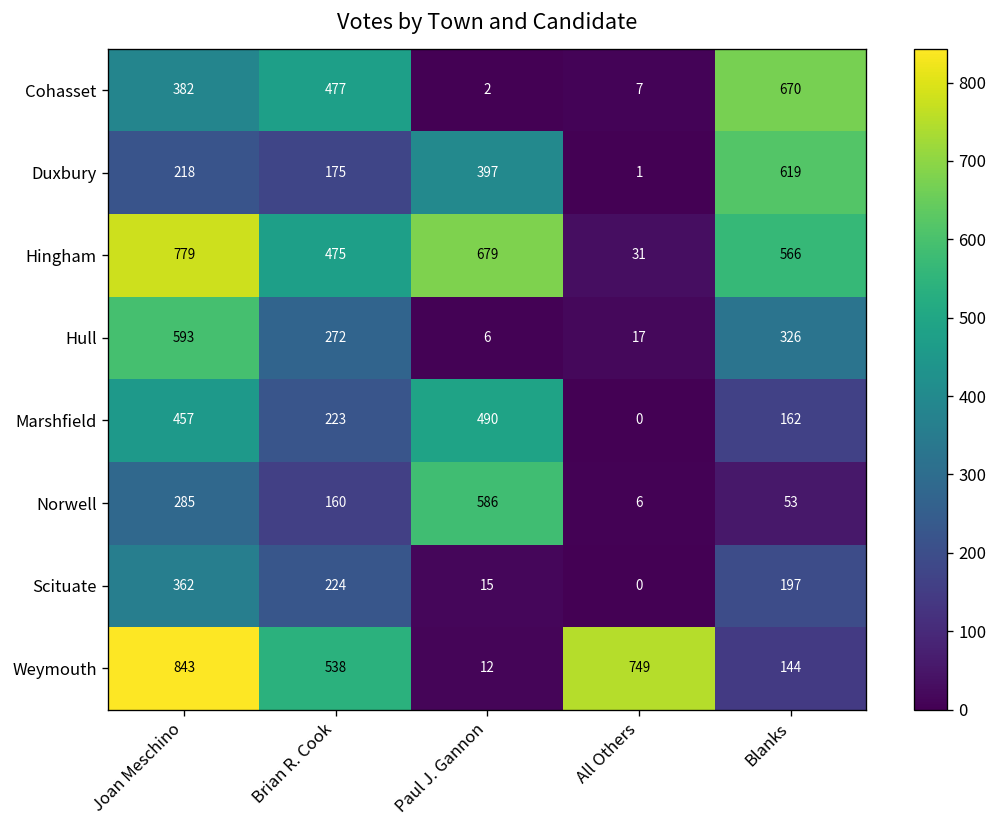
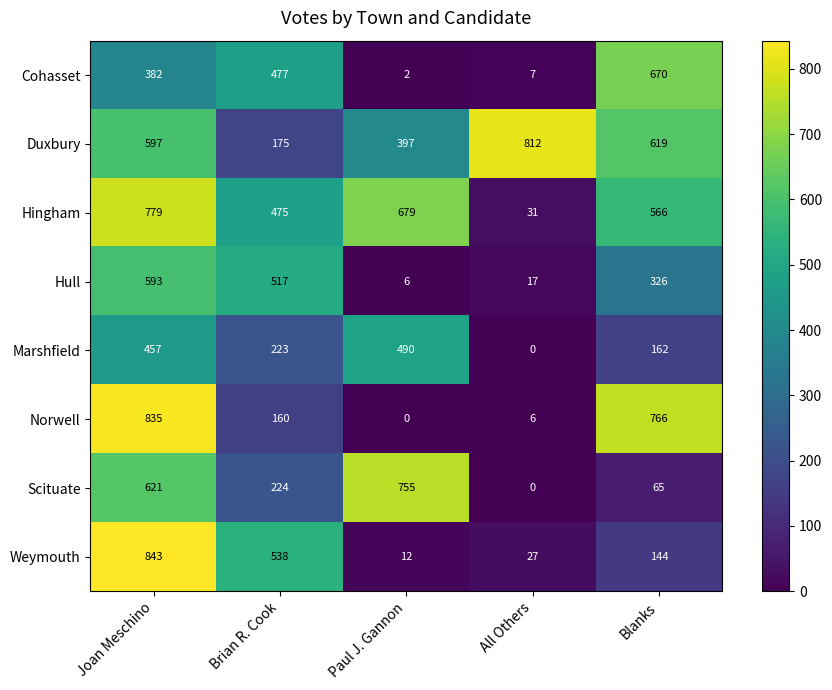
Duxbury, Joan Meschino: 218 -> 597
Duxbury, All Others: 1 -> 812
Hull, Brian R. Cook: 272 -> 517
Norwell, Joan Meschino: 285 -> 835
Norwell, Paul J. Gannon: 586 -> 0
Norwell, Blanks: 53 -> 766
Scituate, Joan Meschino: 362 -> 621
Scituate, Paul J. Gannon: 15 -> 755
Scituate, Blanks: 197 -> 65
Weymouth, All Others: 749 -> 27
